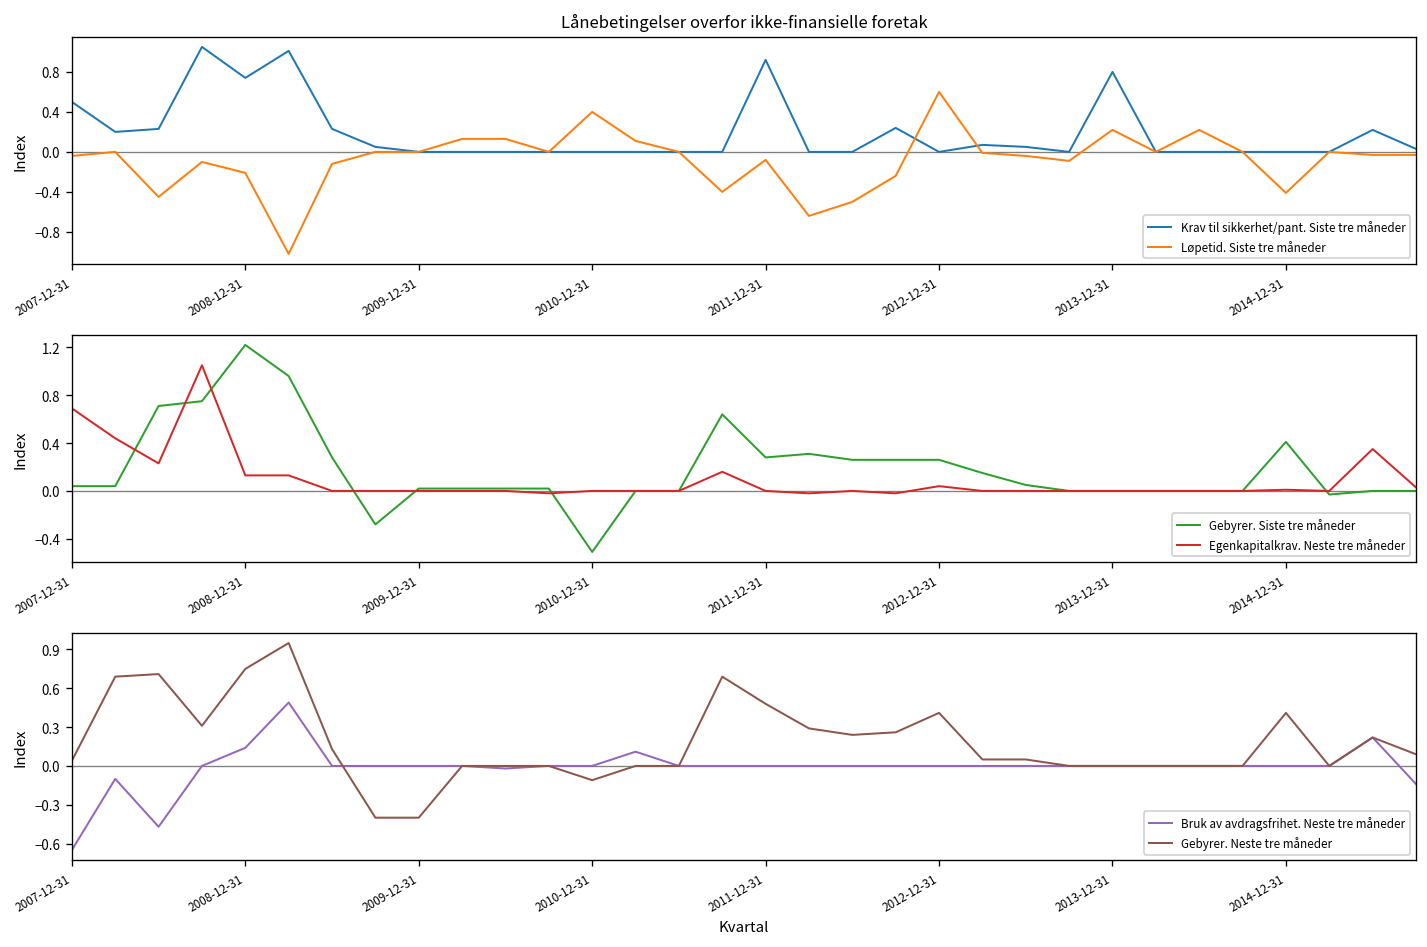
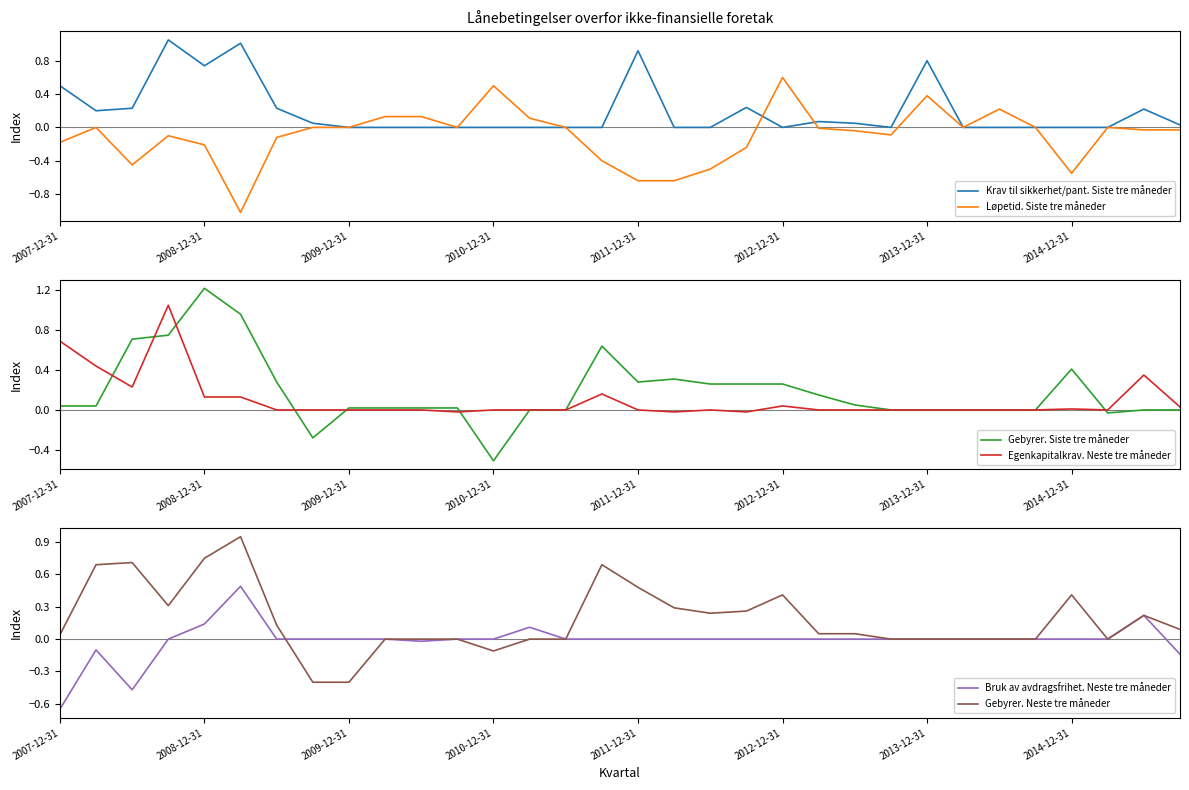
Lånebetingelser overfor ikke-finansielle foretak, Løpetid. Siste tre måneder, 2007-12-31: 0.0 -> -0.2
Lånebetingelser overfor ikke-finansielle foretak, Løpetid. Siste tre måneder, 2010-12-31: 0.4 -> 0.5
Lånebetingelser overfor ikke-finansielle foretak, Løpetid. Siste tre måneder, 2011-12-31: -0.1 -> -0.6
Lånebetingelser overfor ikke-finansielle foretak, Løpetid. Siste tre måneder, 2013-12-31: 0.2 -> 0.4
Lånebetingelser overfor ikke-finansielle foretak, Løpetid. Siste tre måneder, 2014-12-31: -0.4 -> -0.6
